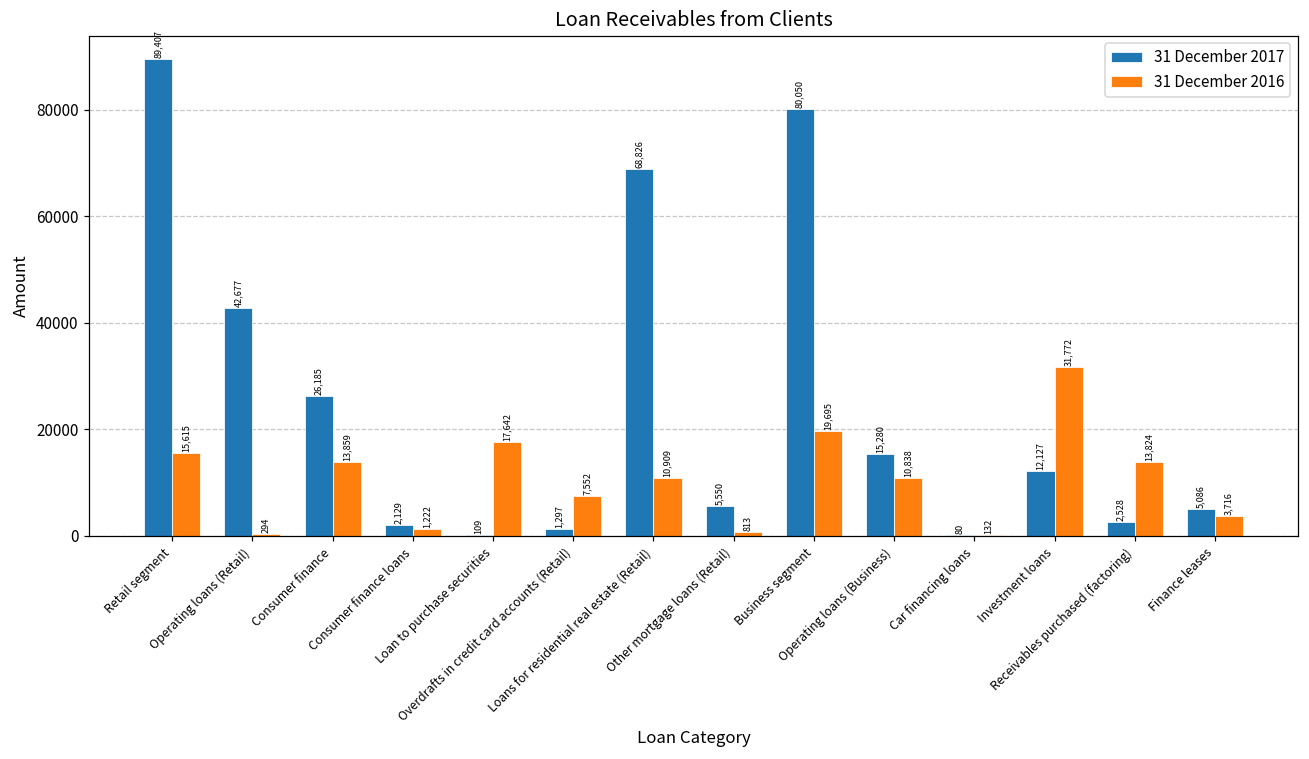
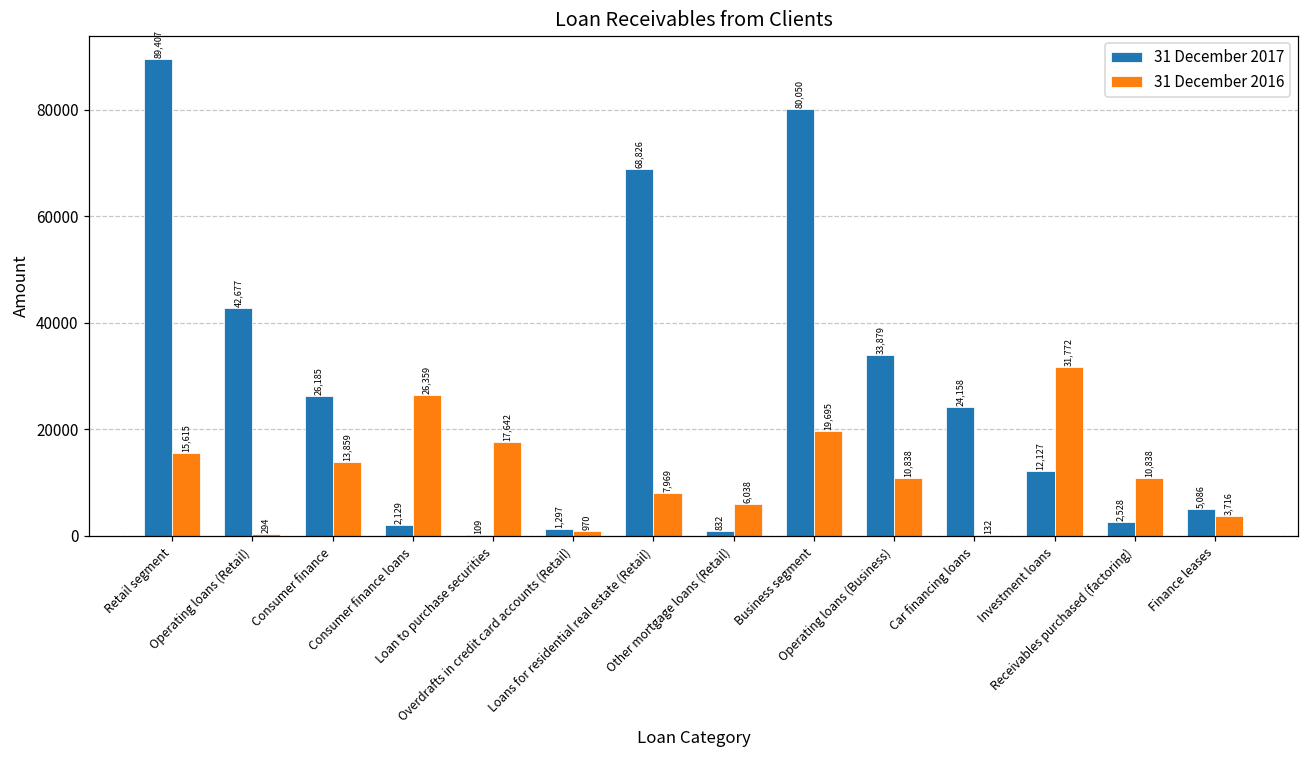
31 December 2016, Consumer finance loans: 1,222 -> 26,359
31 December 2016, Overdrafts in credit card accounts (Retail): 7,552 -> 970
31 December 2016, Loans for residential real estate (Retail): 10,909 -> 7,969
31 December 2017, Other mortgage loans (Retail): 5,550 -> 832
31 December 2016, Other mortgage loans (Retail): 813 -> 6,038
31 December 2017, Operating loans (Business): 15,280 -> 33,879
31 December 2017, Car financing loans: 80 -> 24,158
31 December 2016, Receivables purchased (factoring): 13,824 -> 10,838
